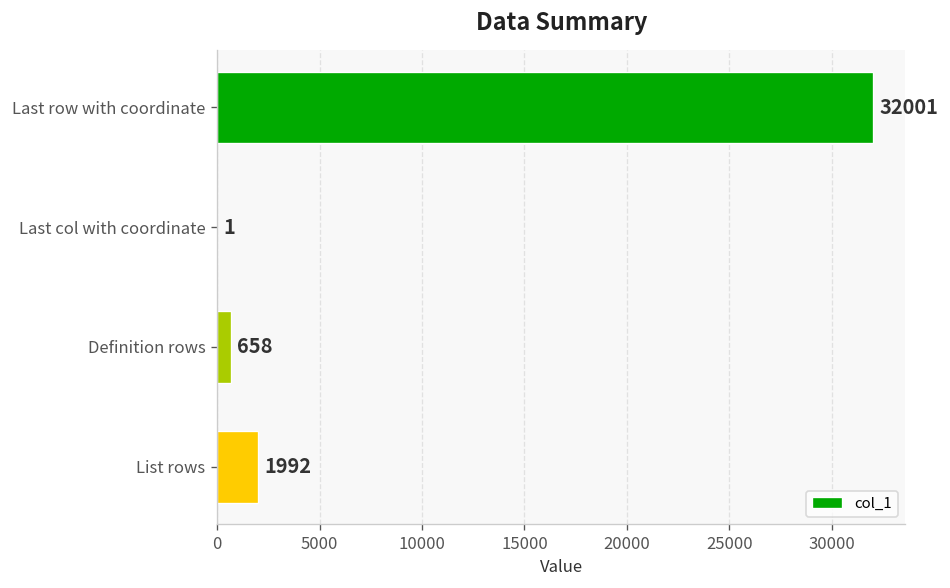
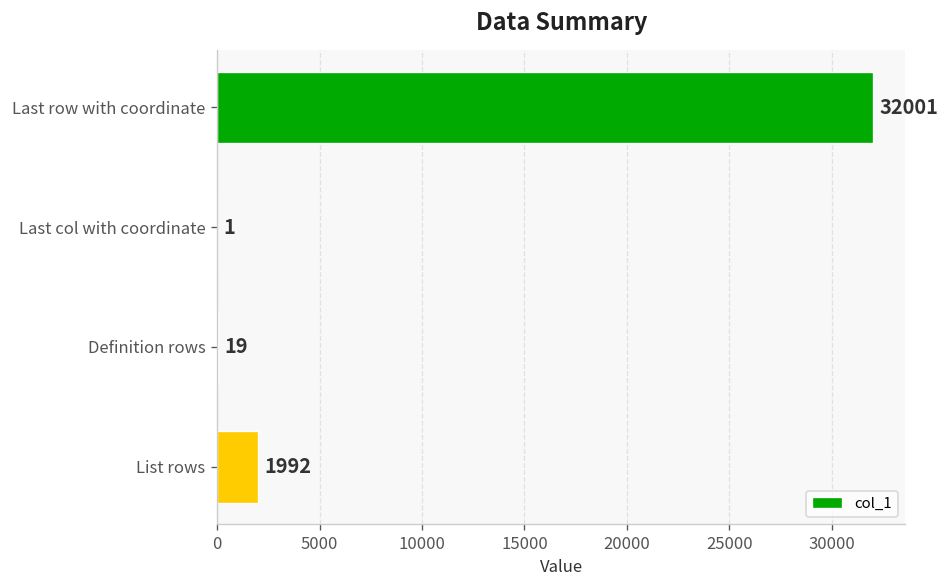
Definition rows: 658 -> 19
